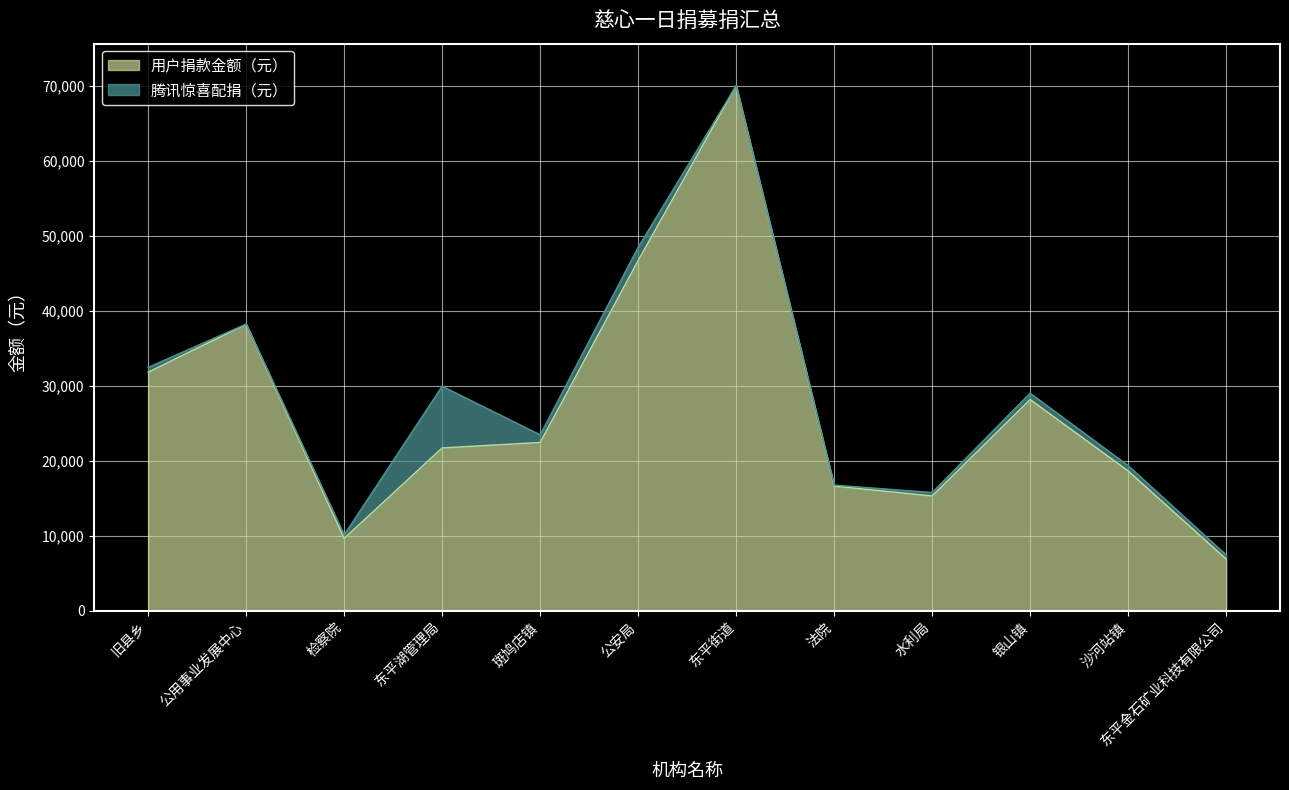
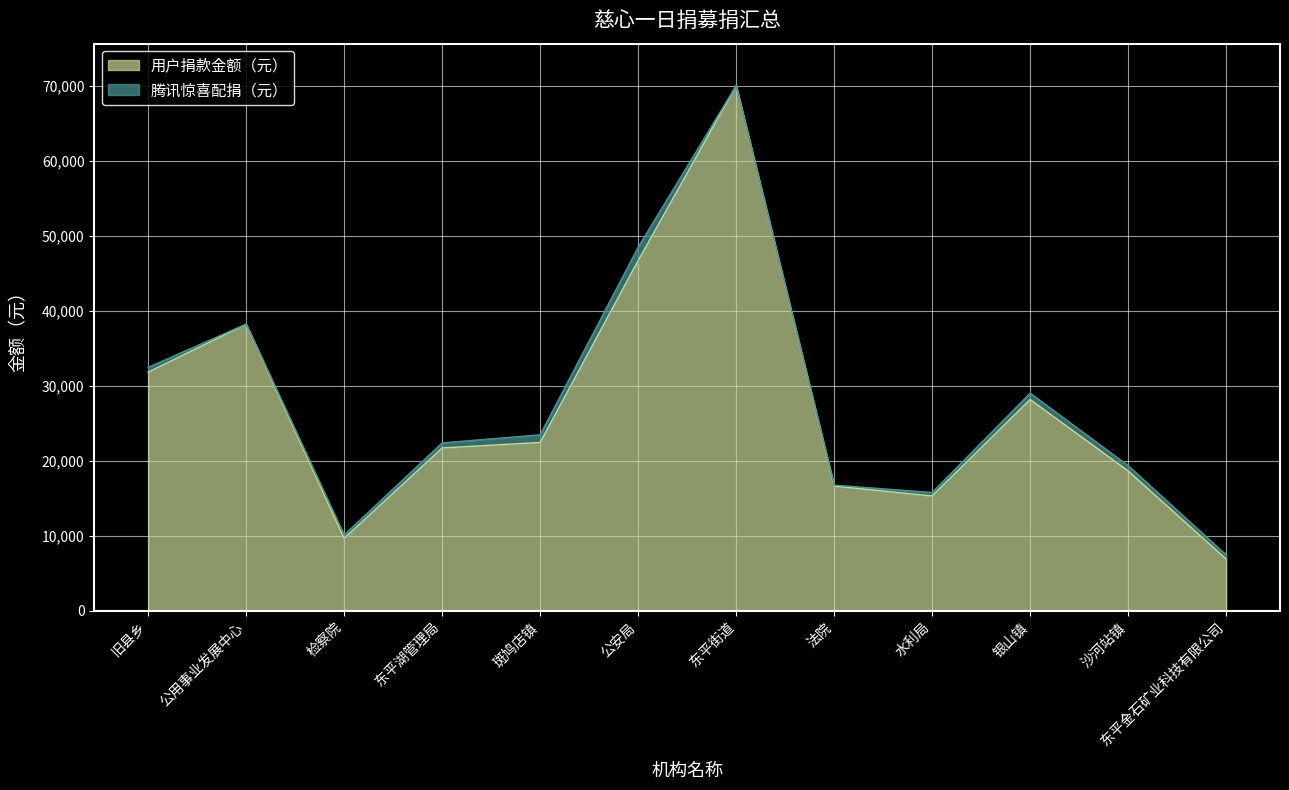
腾讯惊喜配捐（元）, 东平湖管理局: 8,000 -> 1,000
